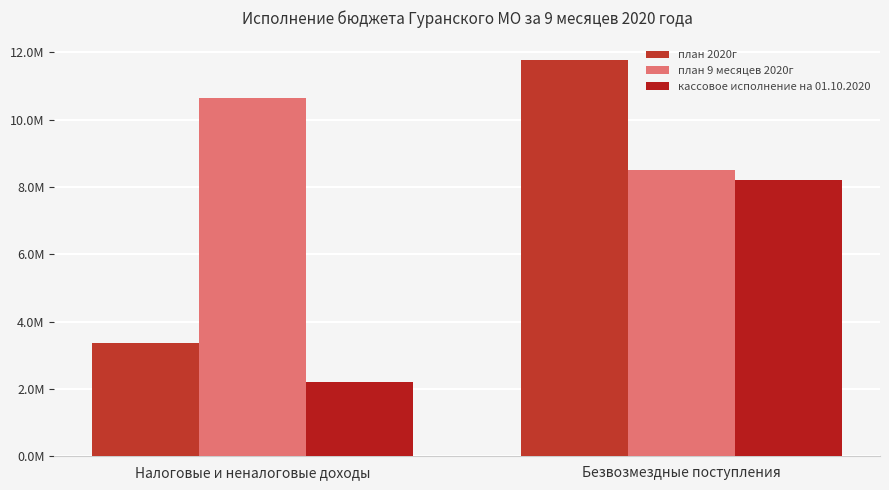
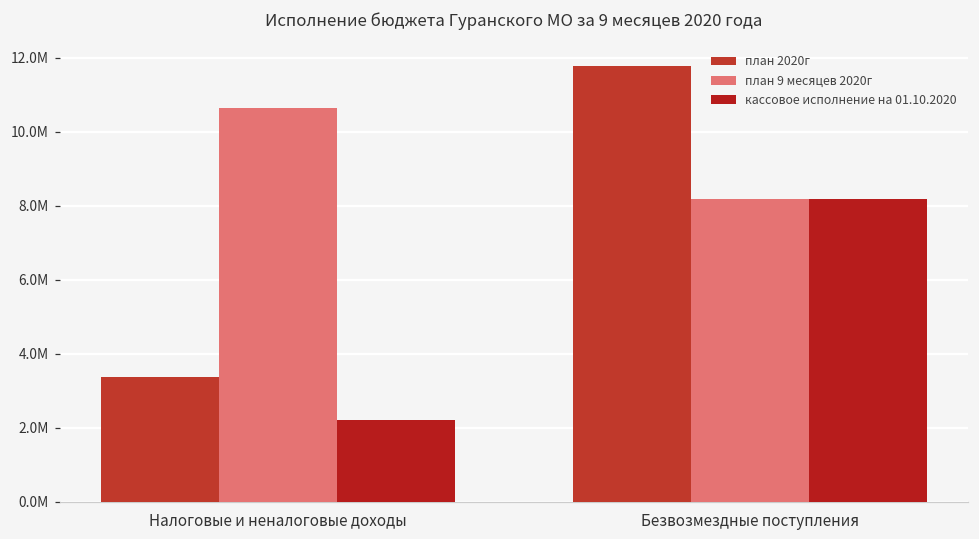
план 9 месяцев 2020г, Безвозмездные поступления: 8500000 -> 8200000
